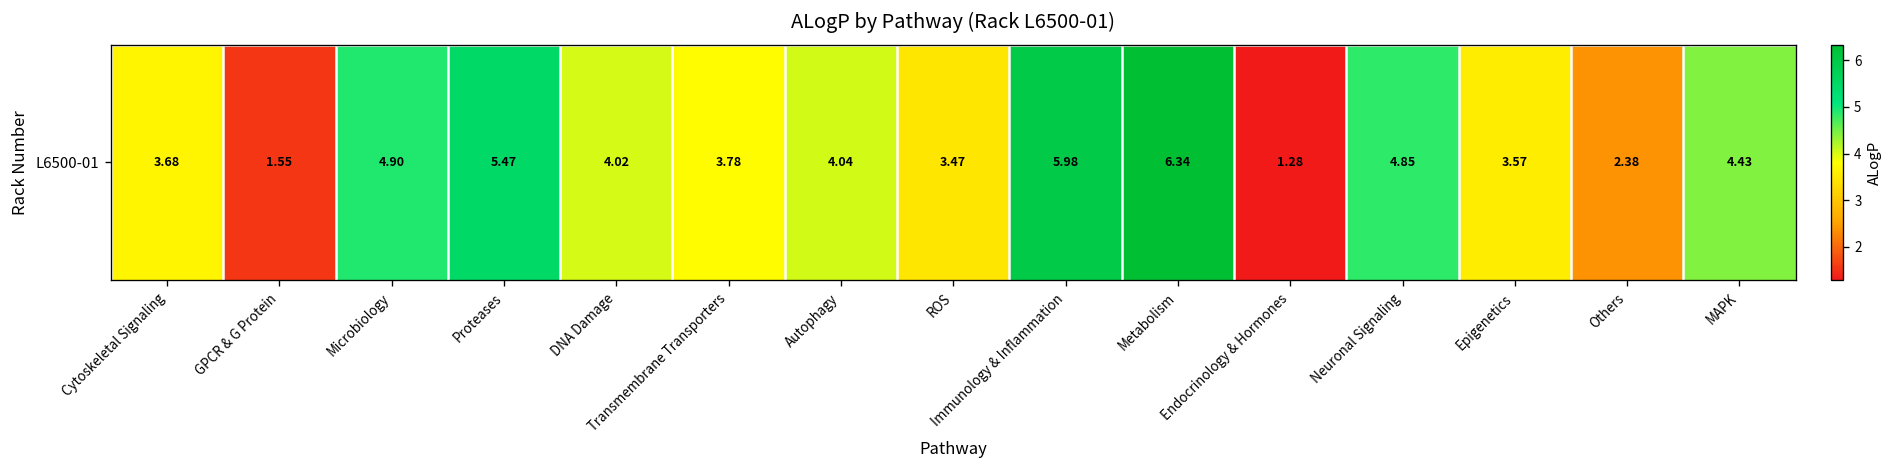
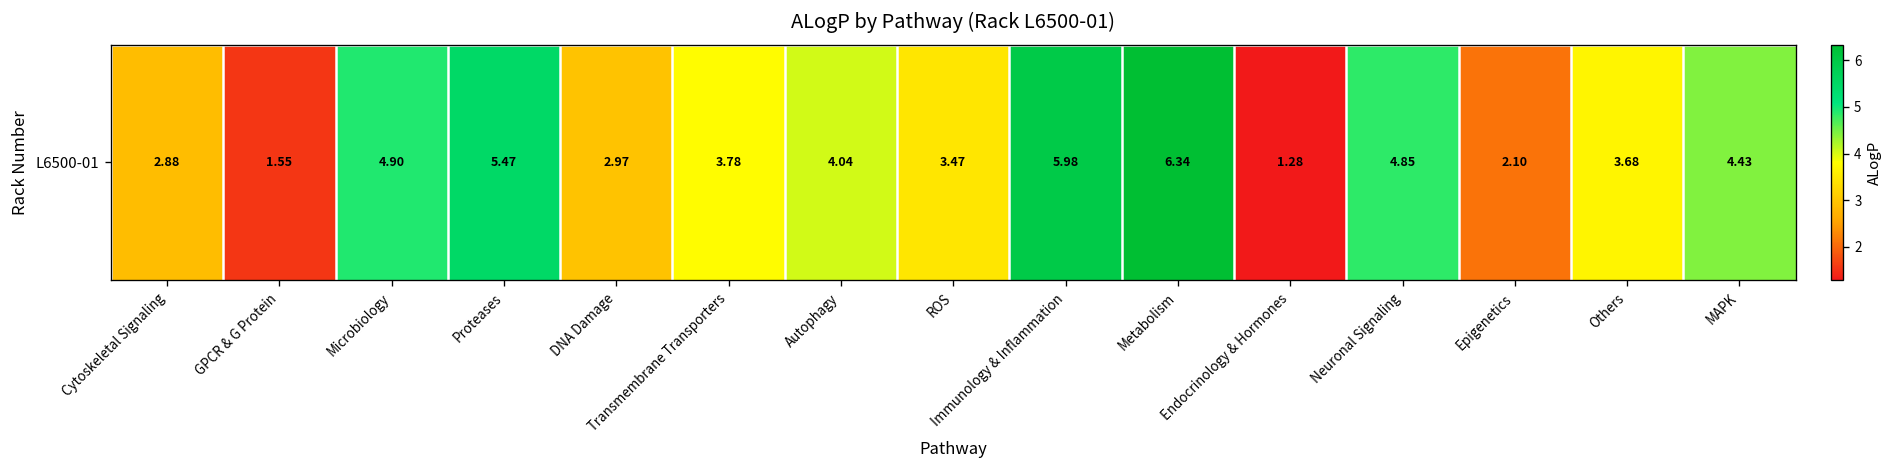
L6500-01, Cytoskeletal Signaling: 3.68 -> 2.88
L6500-01, DNA Damage: 4.02 -> 2.97
L6500-01, Epigenetics: 3.57 -> 2.10
L6500-01, Others: 2.38 -> 3.68
